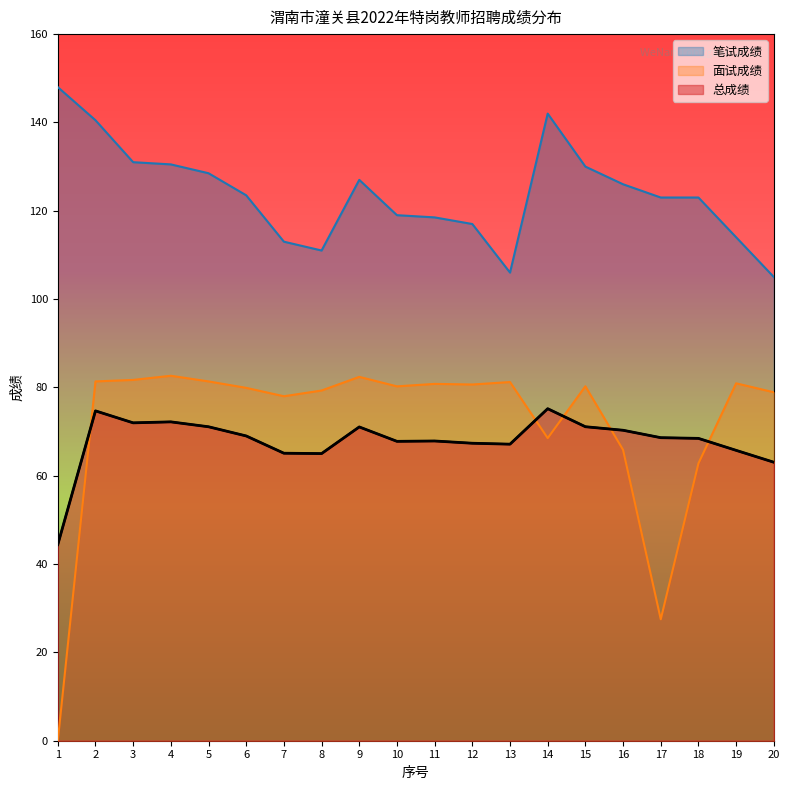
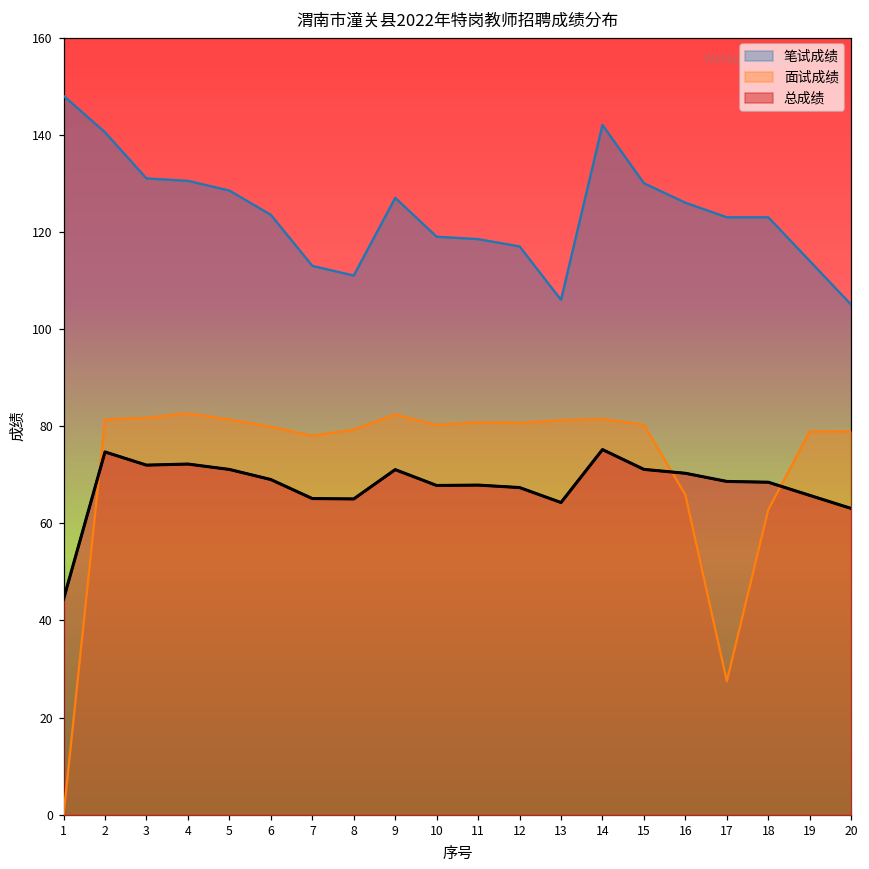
总成绩, 13: 67 -> 64
面试成绩, 14: 69 -> 81
面试成绩, 19: 81 -> 79
